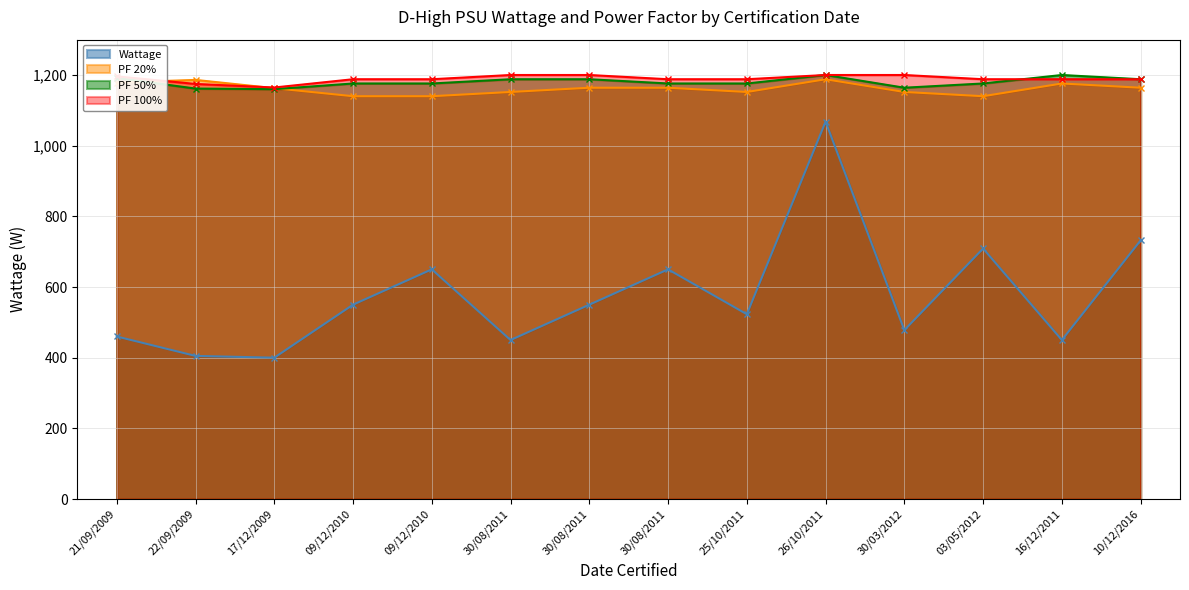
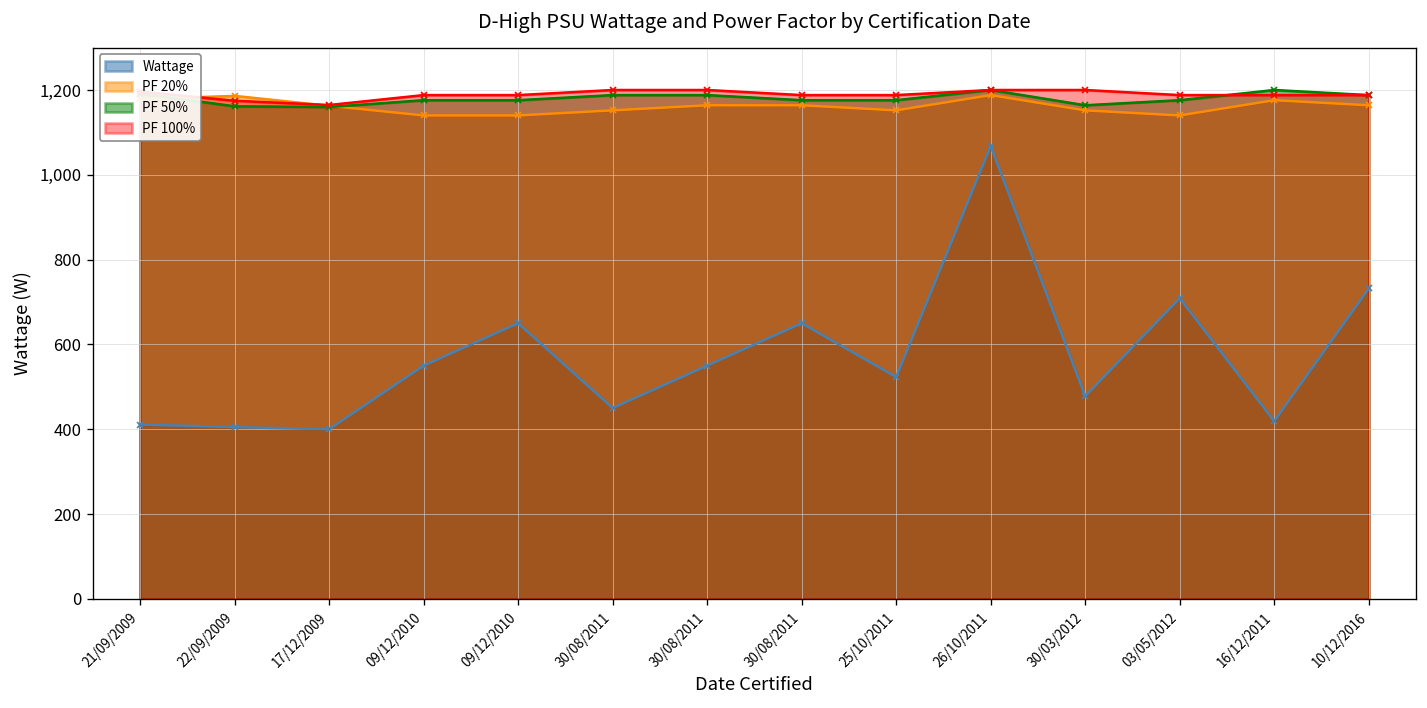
Wattage, 21/09/2009: 460 -> 410
Wattage, 16/12/2011: 450 -> 420
